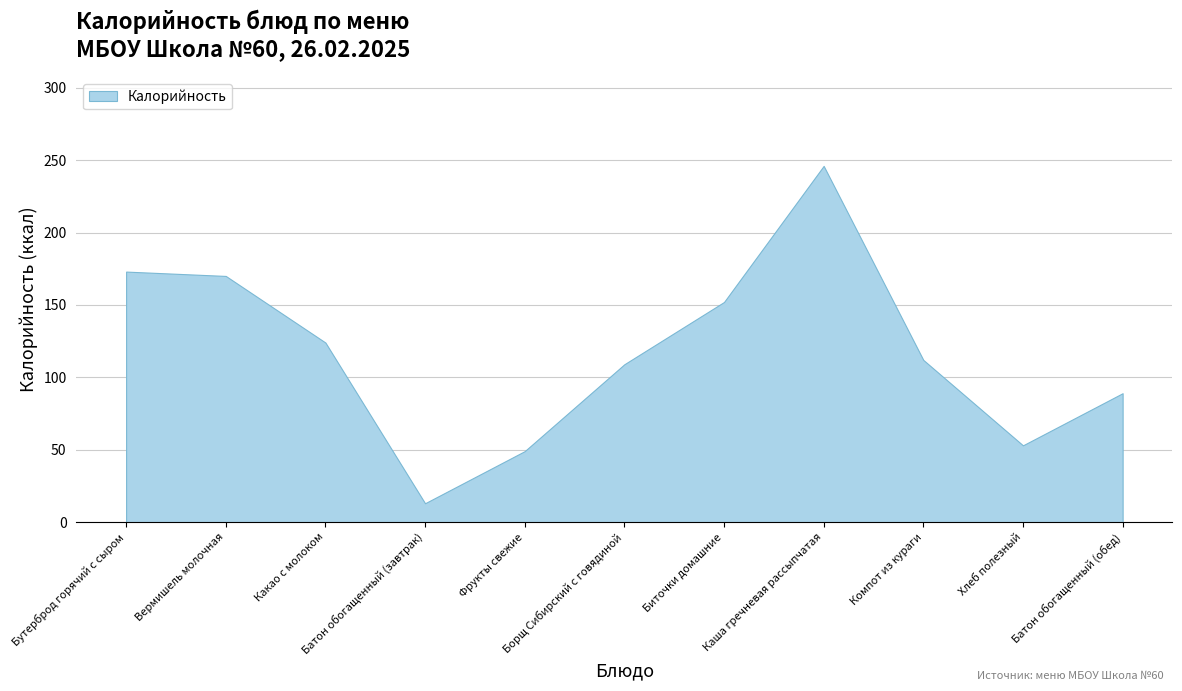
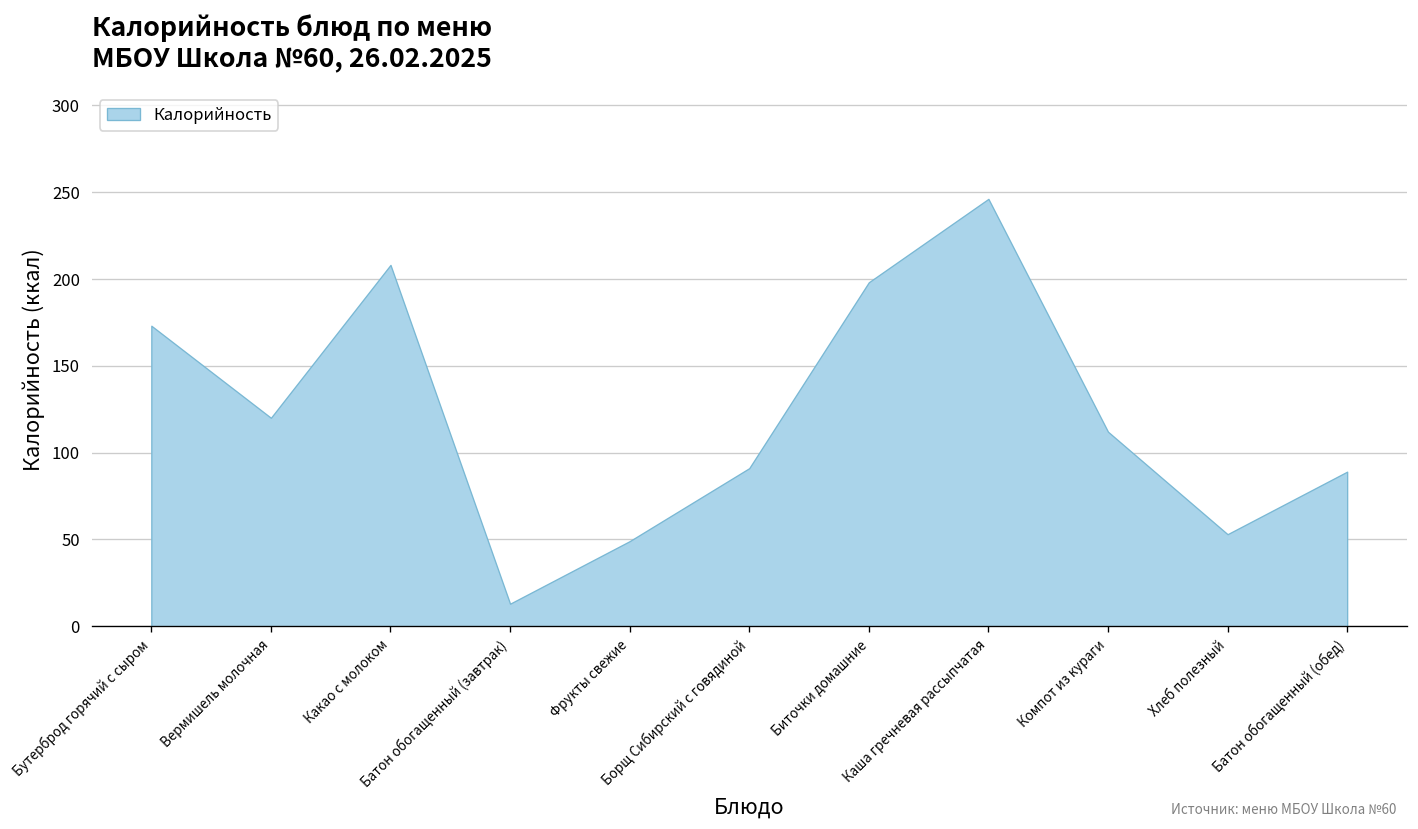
Вермишель молочная: 170 -> 120
Какао с молоком: 124 -> 208
Борщ Сибирский с говядиной: 109 -> 91
Биточки домашние: 152 -> 198
